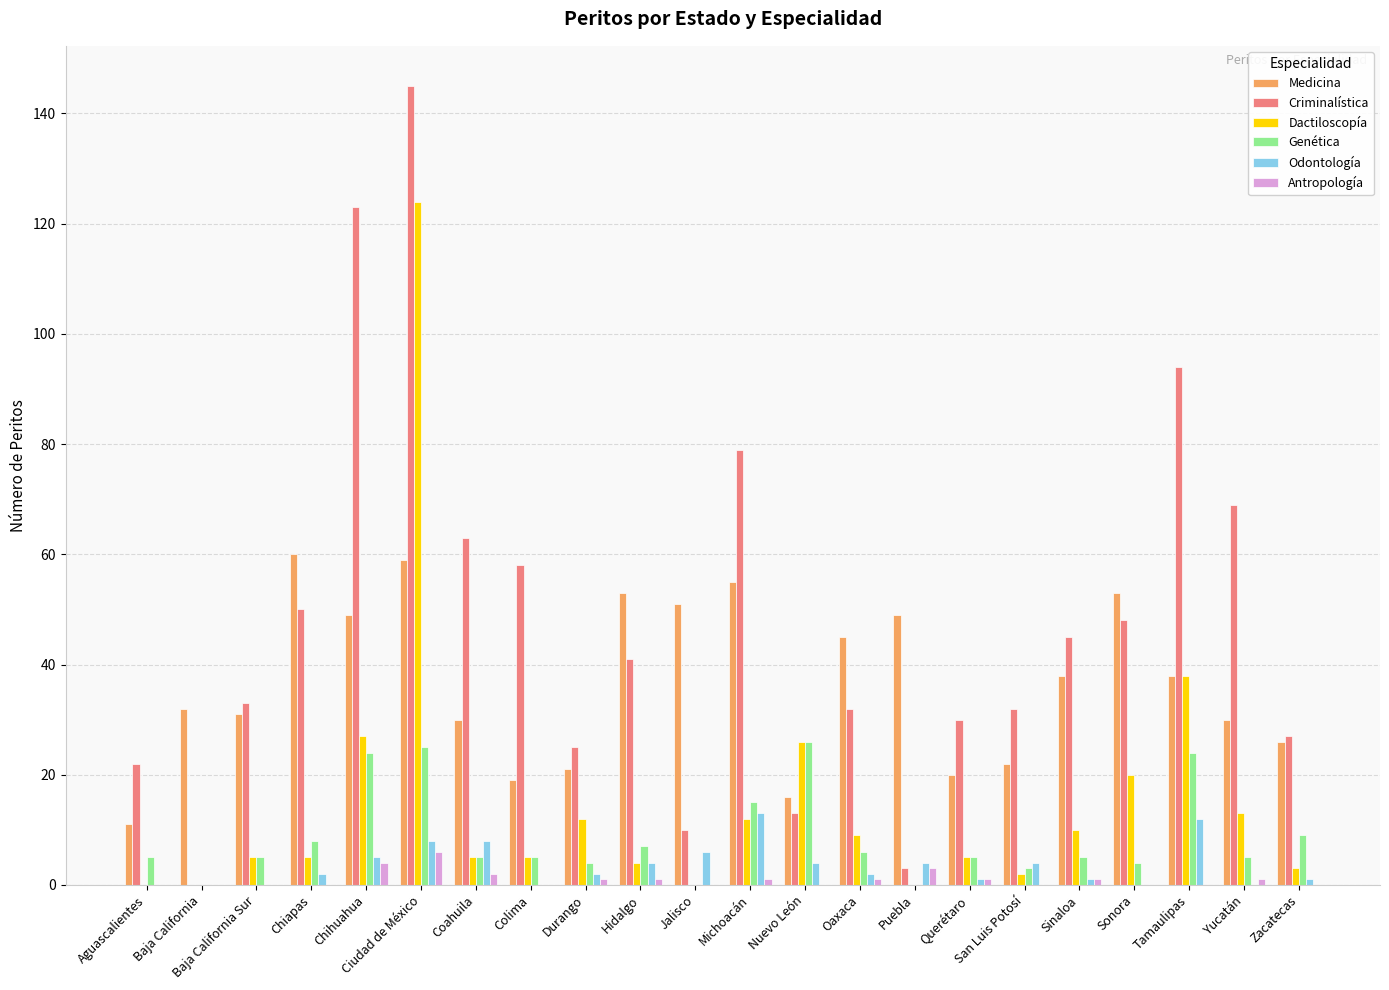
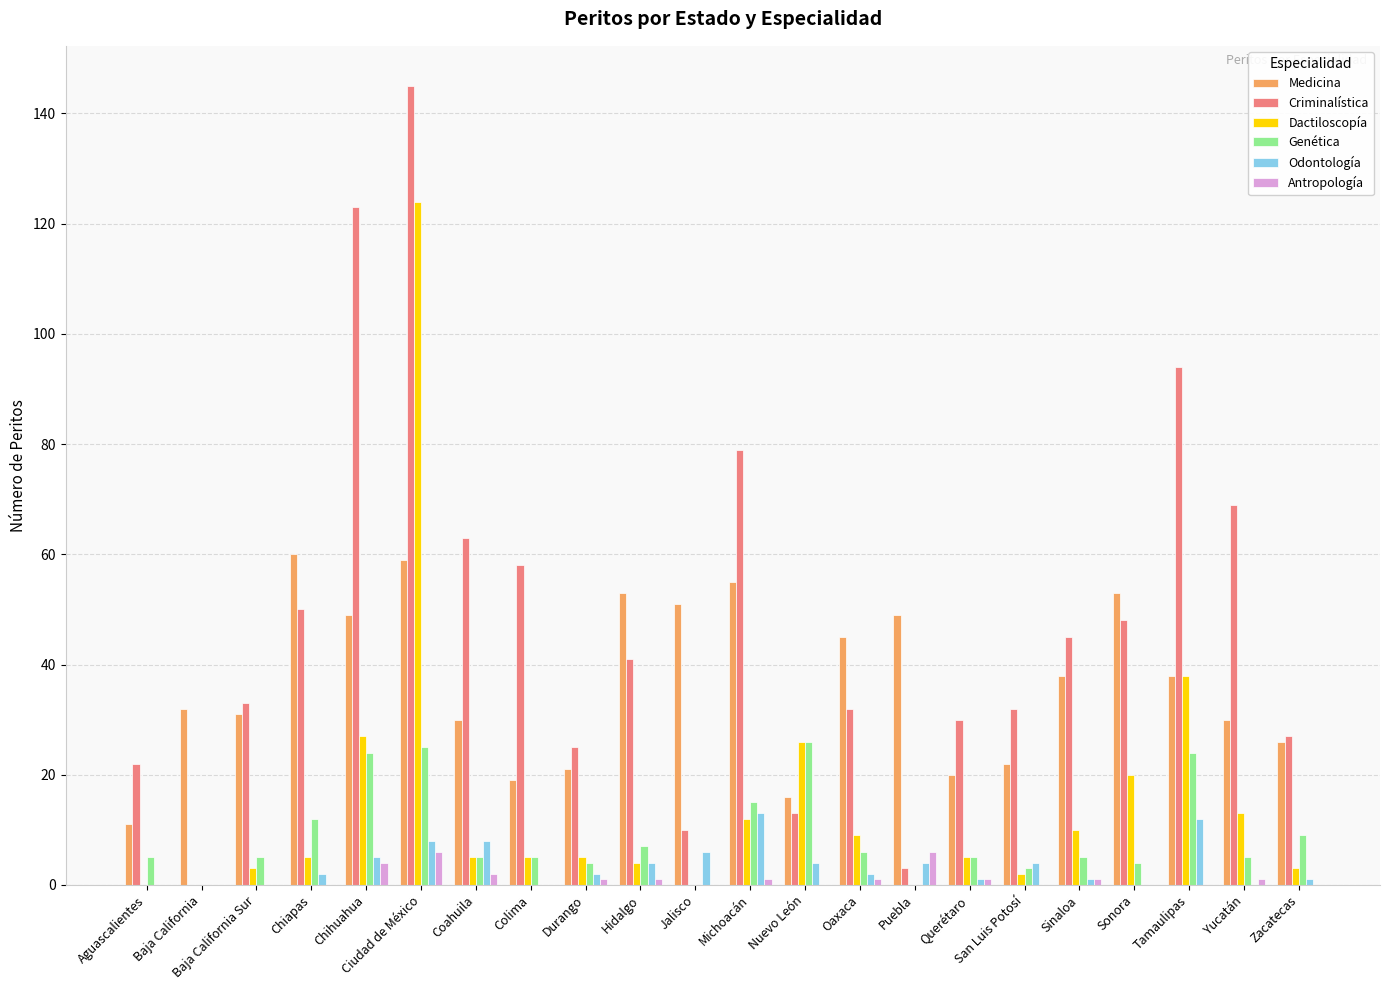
Dactiloscopía, Baja California Sur: 5 -> 3
Genética, Chiapas: 8 -> 12
Dactiloscopía, Durango: 12 -> 5
Antropología, Puebla: 3 -> 6
